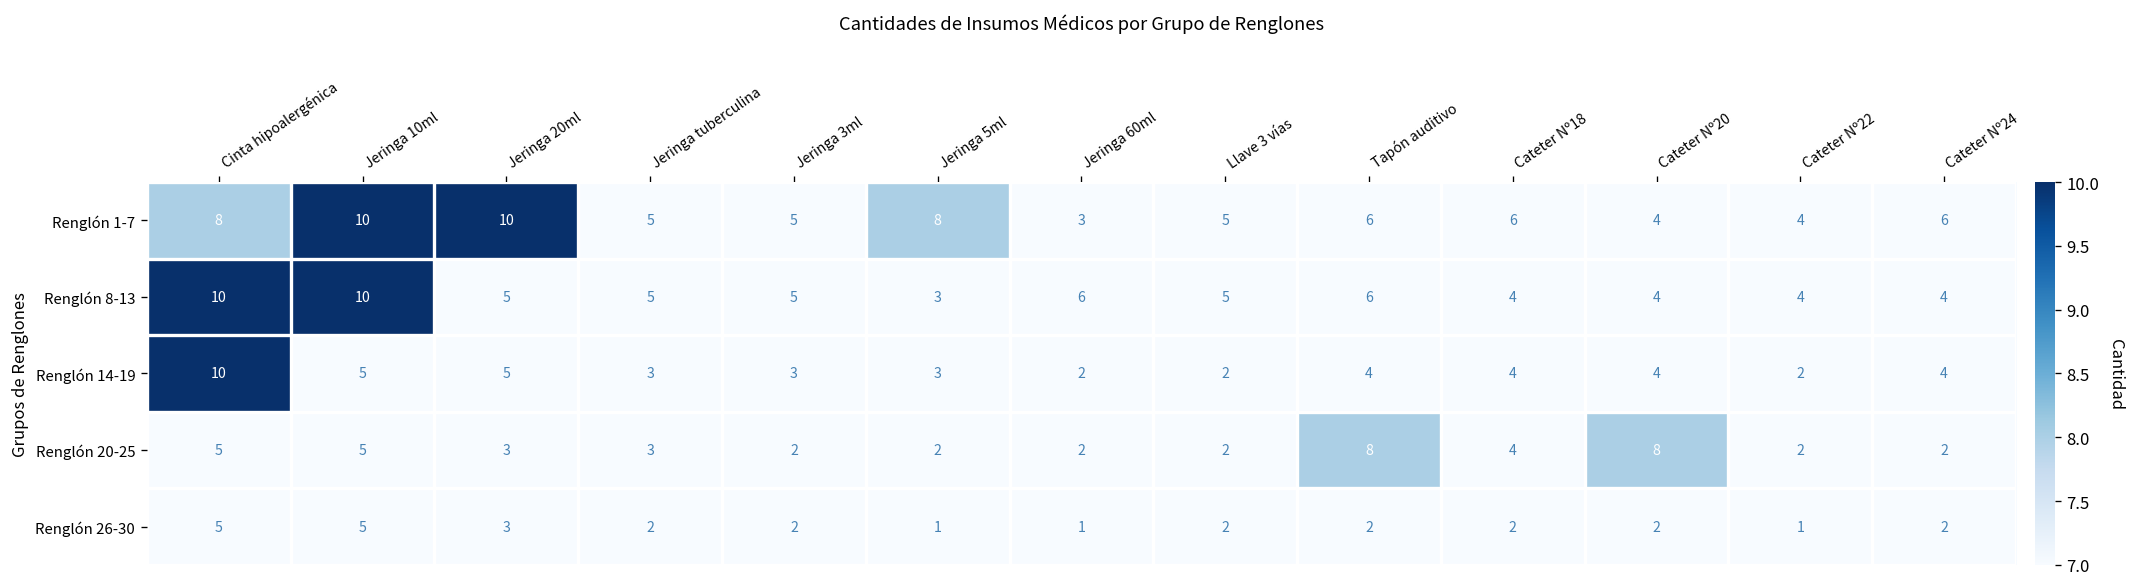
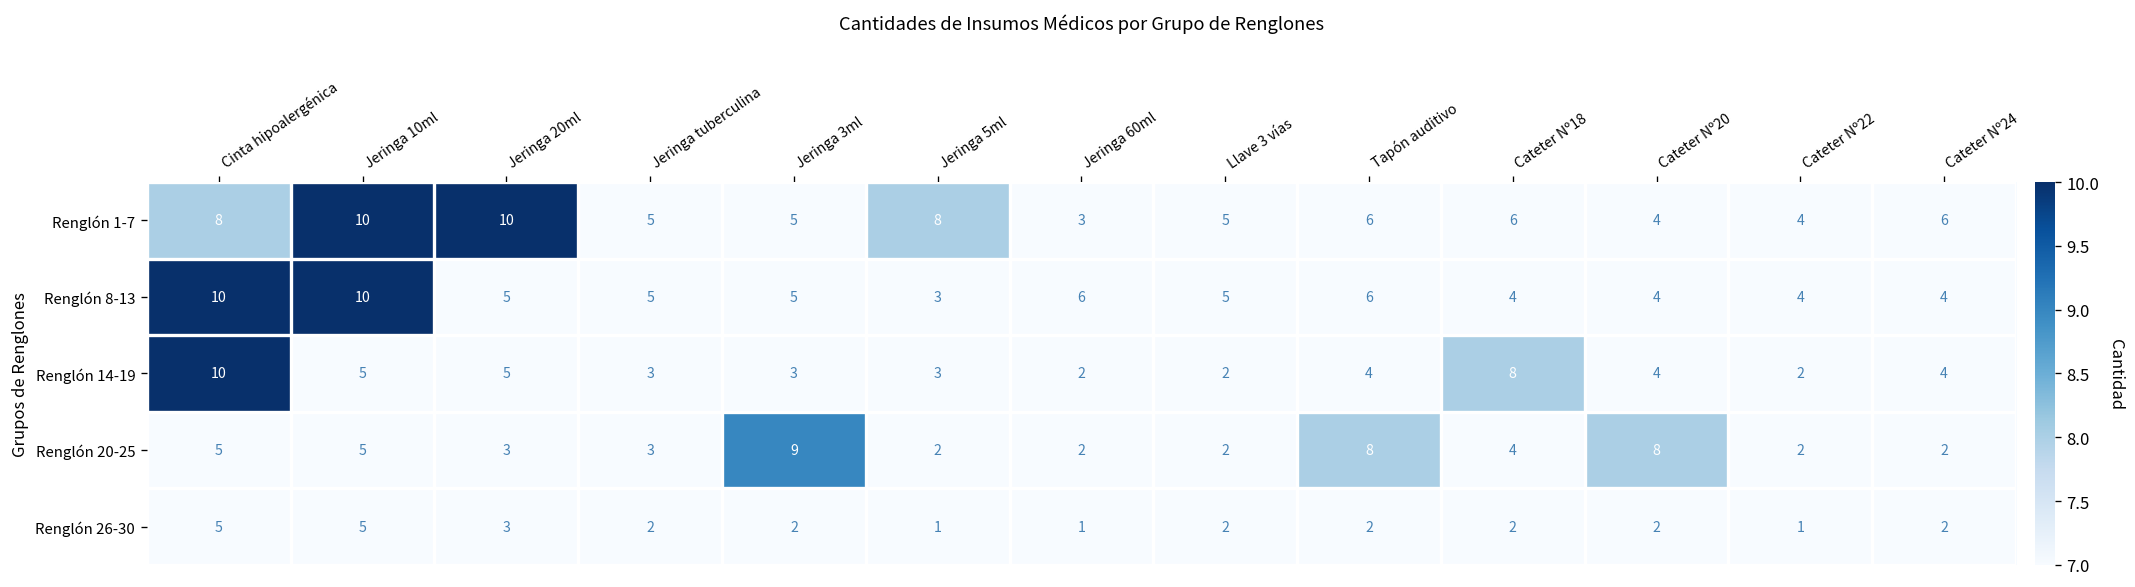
Renglón 14-19, Cateter Nº18: 4 -> 8
Renglón 20-25, Jeringa 3ml: 2 -> 9
